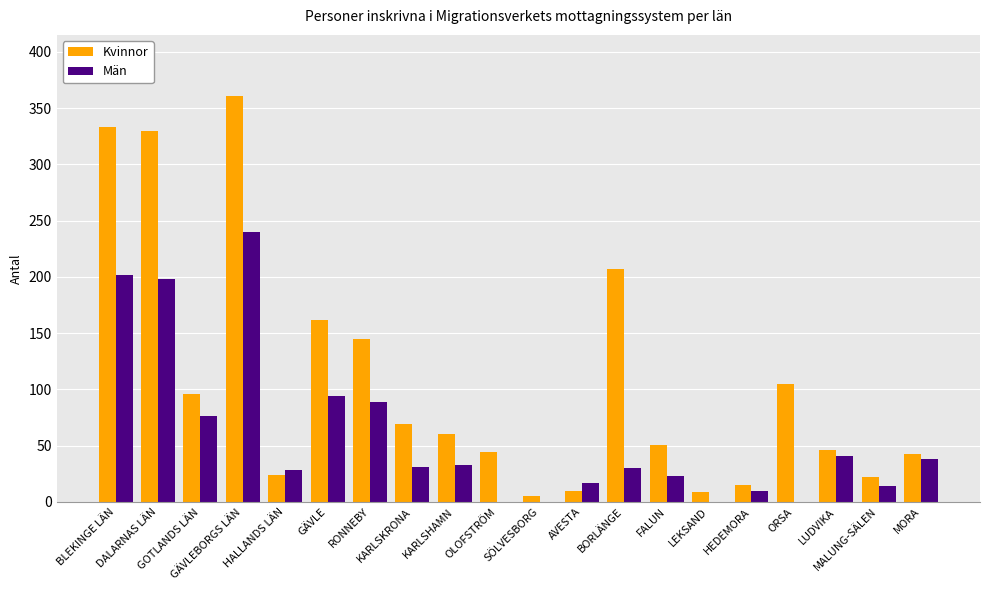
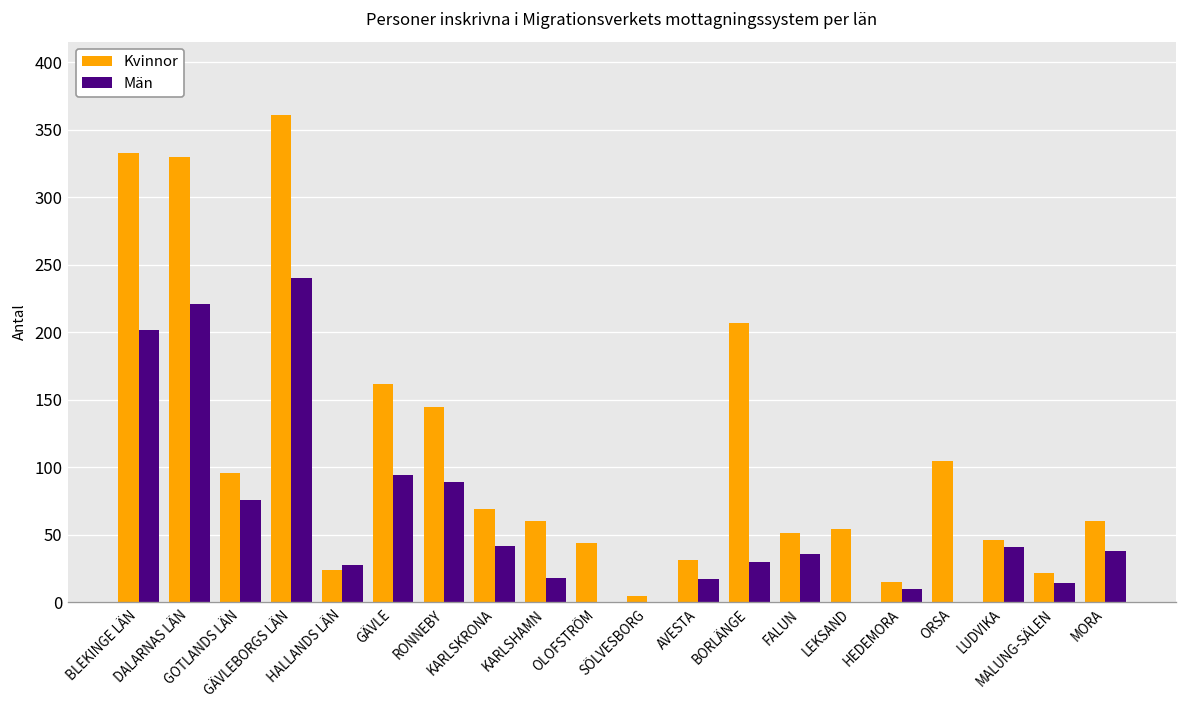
Män, DALARNAS LÄN: 198 -> 221
Män, KARLSKRONA: 31 -> 42
Män, KARLSHAMN: 33 -> 18
Kvinnor, AVESTA: 10 -> 31
Män, FALUN: 23 -> 36
Kvinnor, LEKSAND: 9 -> 54
Kvinnor, MORA: 43 -> 60
